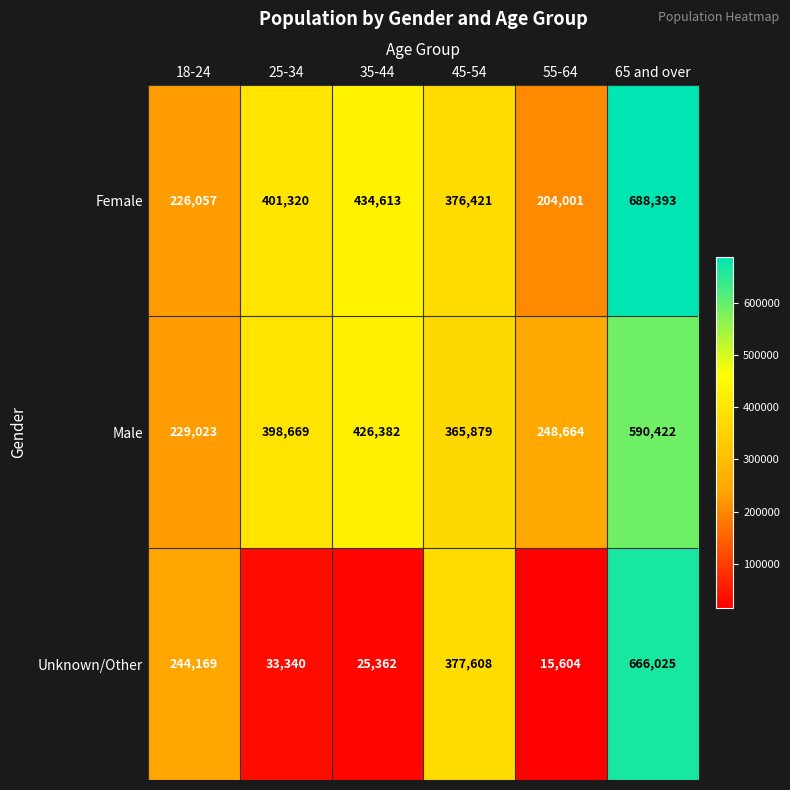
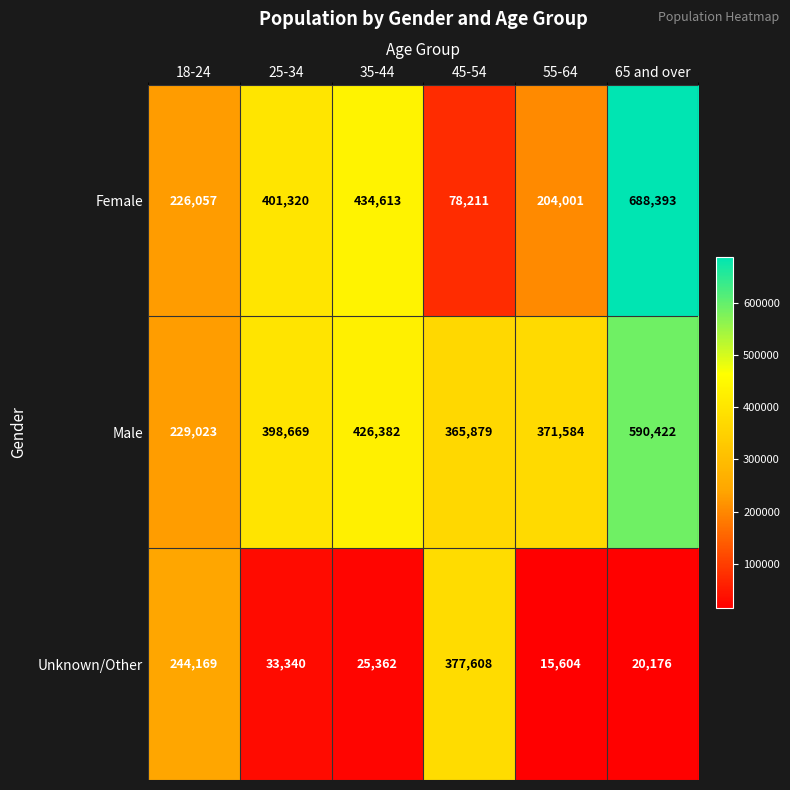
Female, 45-54: 376,421 -> 78,211
Male, 55-64: 248,664 -> 371,584
Unknown/Other, 65 and over: 666,025 -> 20,176
